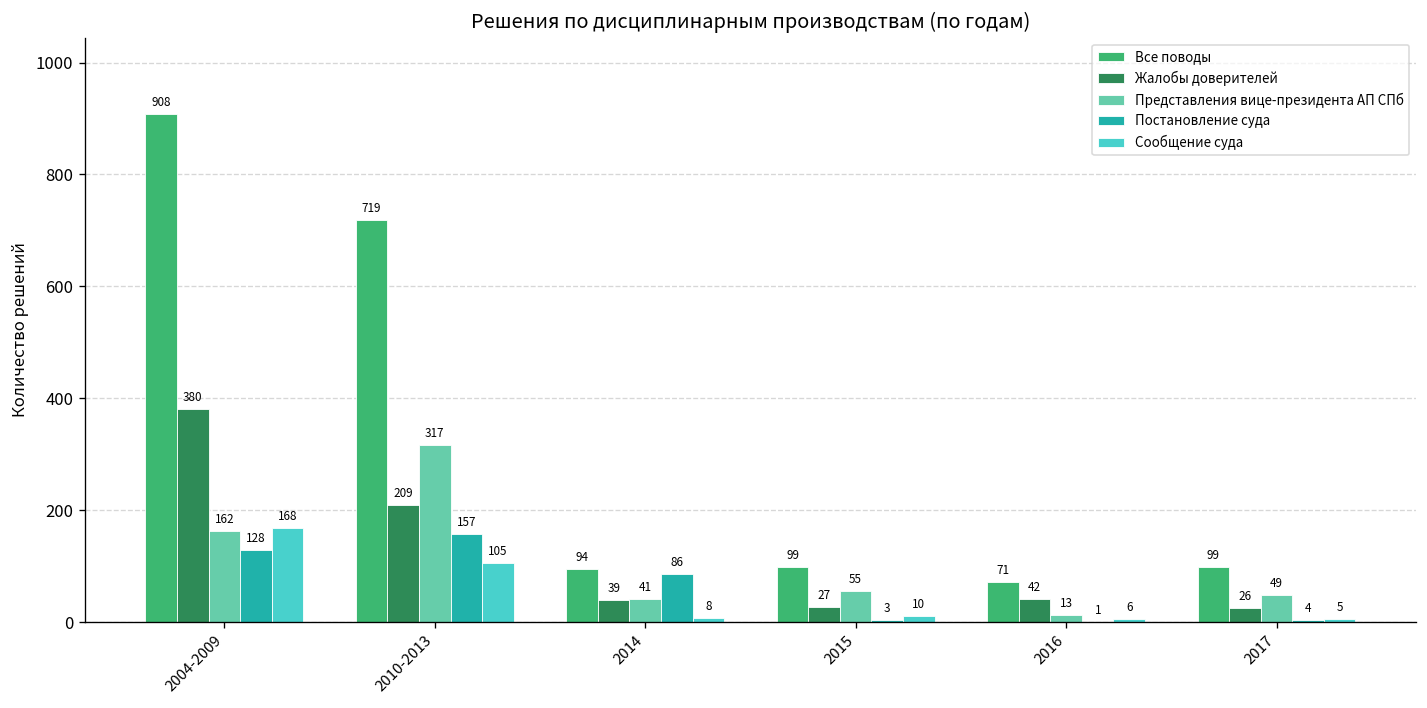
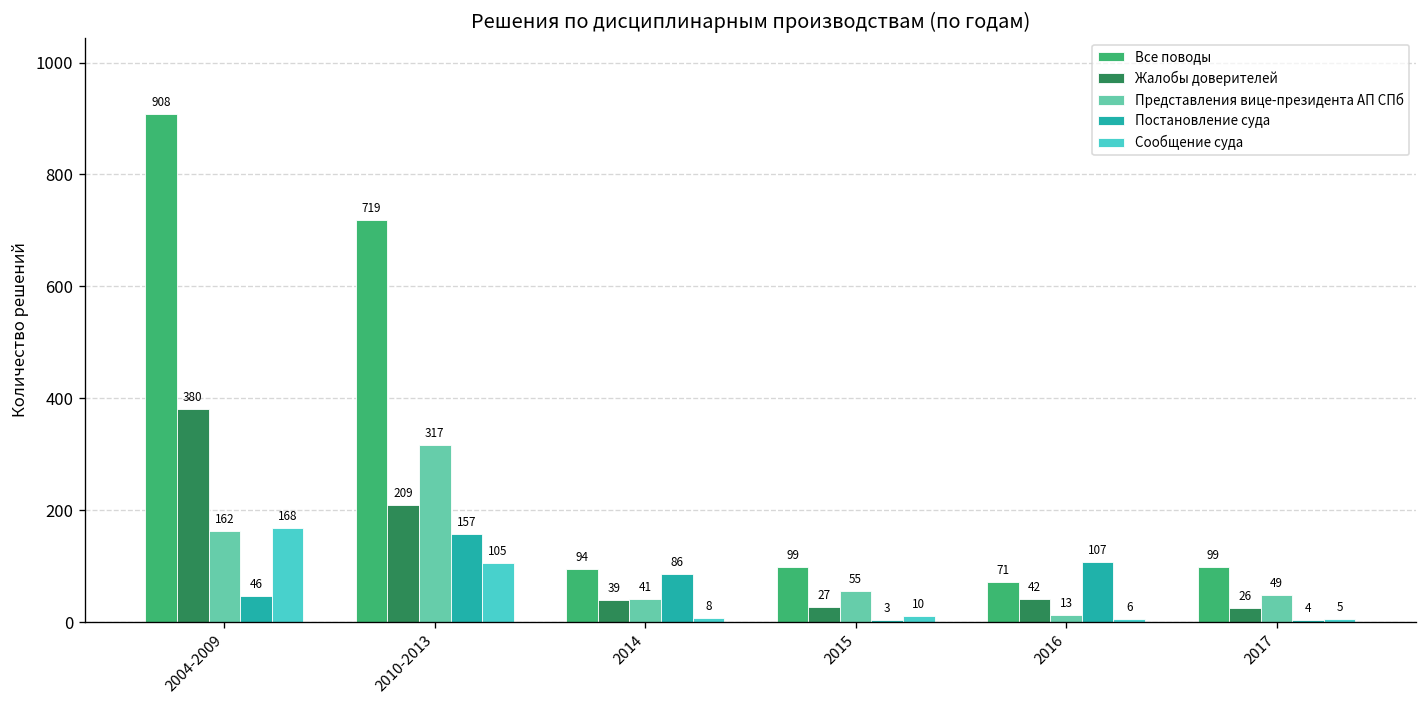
Постановление суда, 2004-2009: 128 -> 46
Постановление суда, 2016: 1 -> 107
